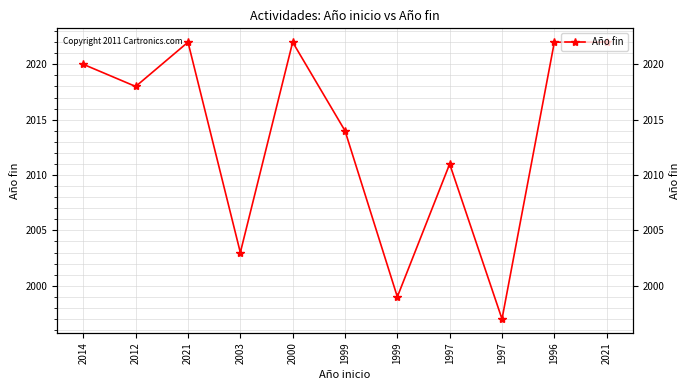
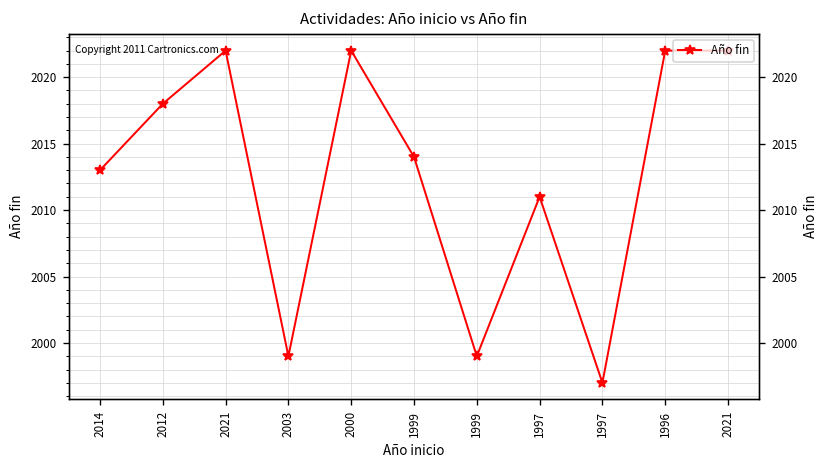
2014: 2020 -> 2013
2003: 2003 -> 1999
